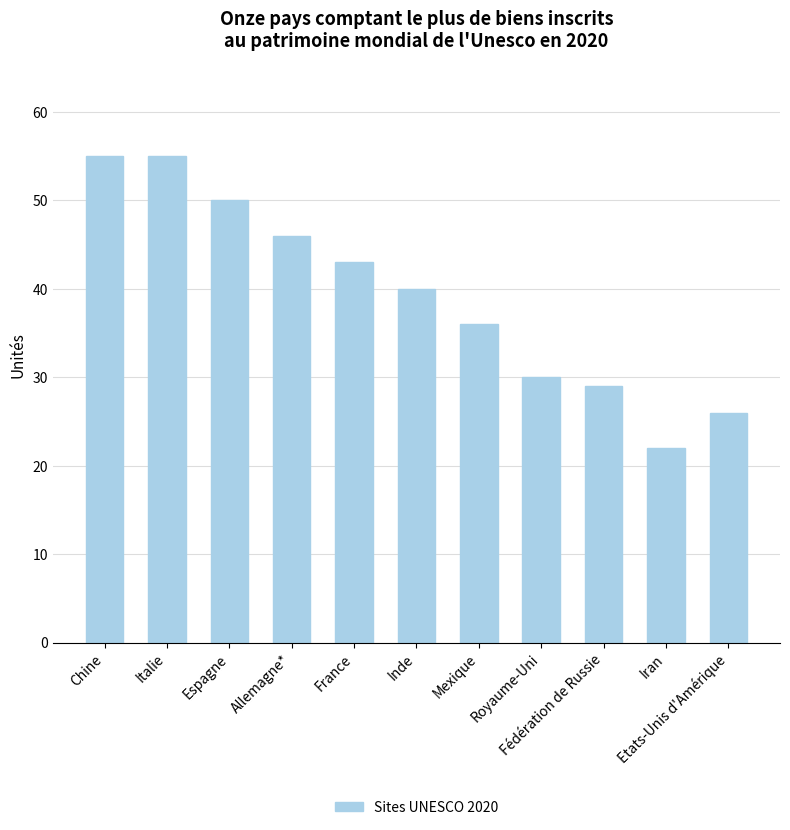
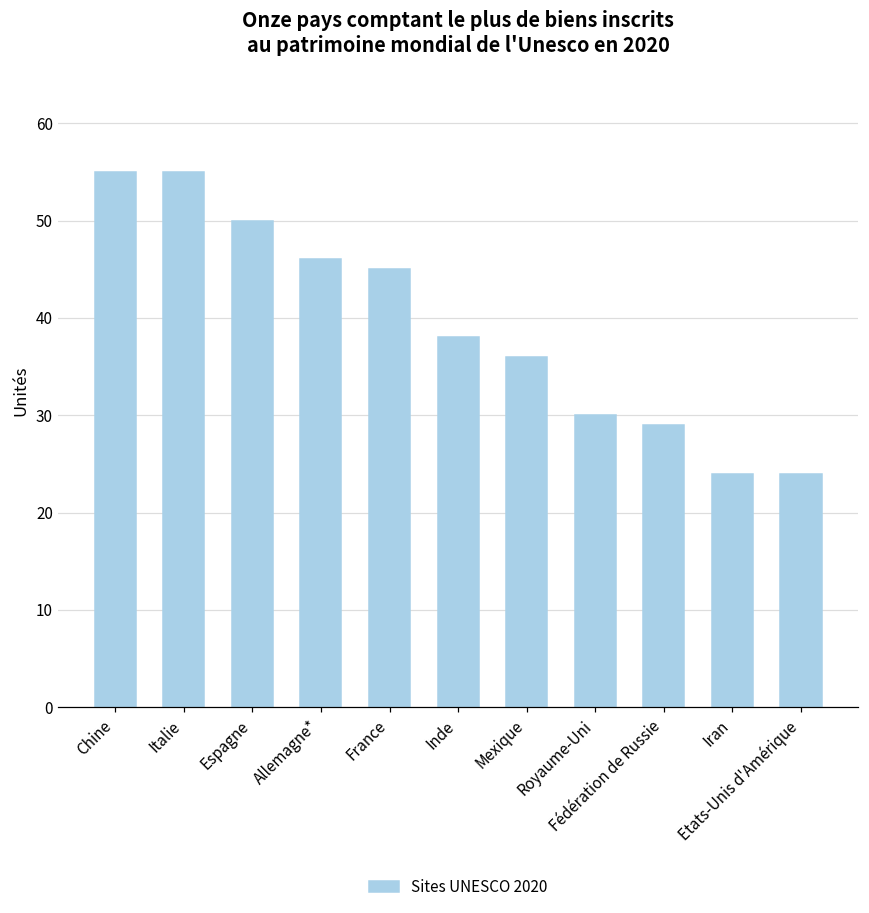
France: 43 -> 45
Inde: 40 -> 38
Iran: 22 -> 24
Etats-Unis d'Amérique: 26 -> 24
